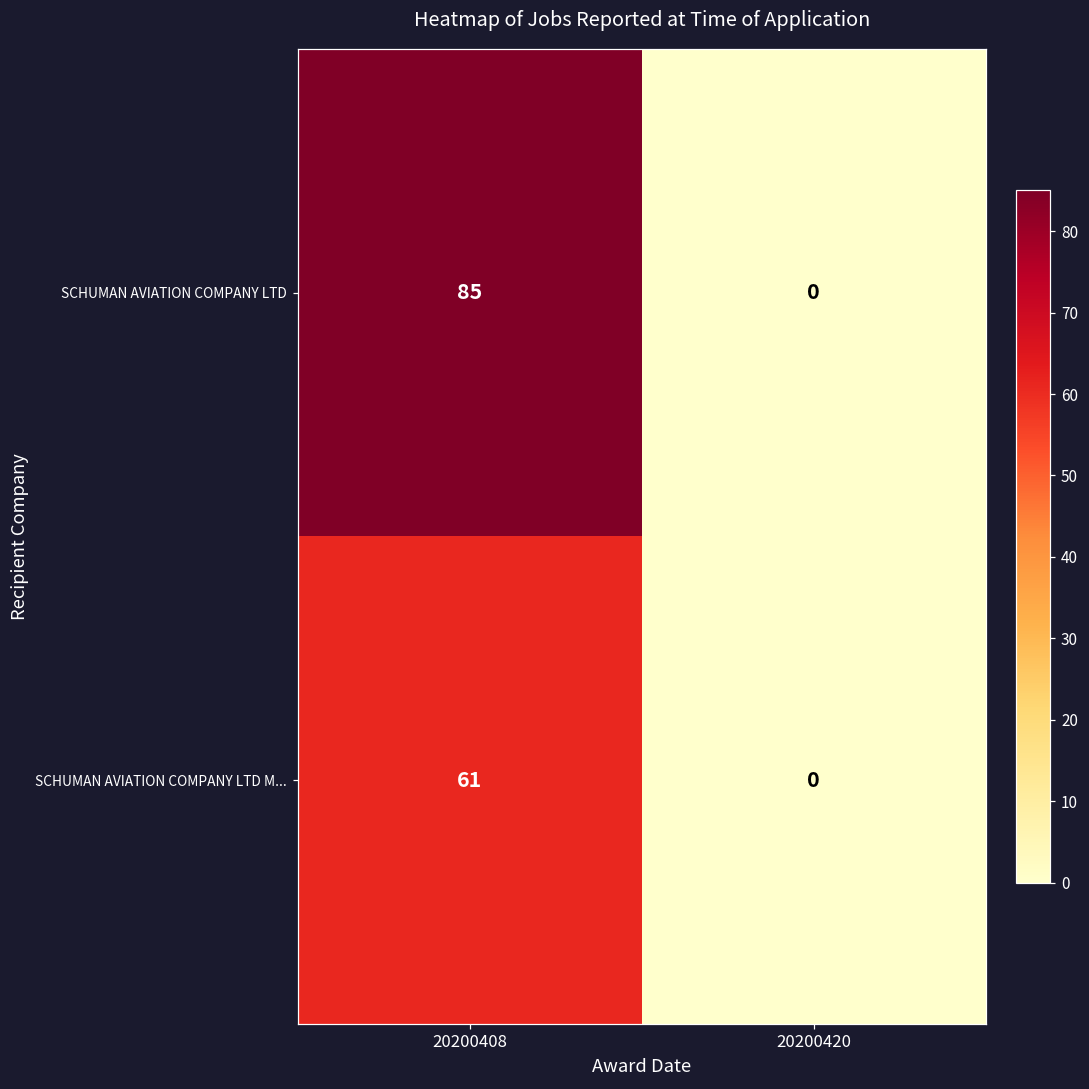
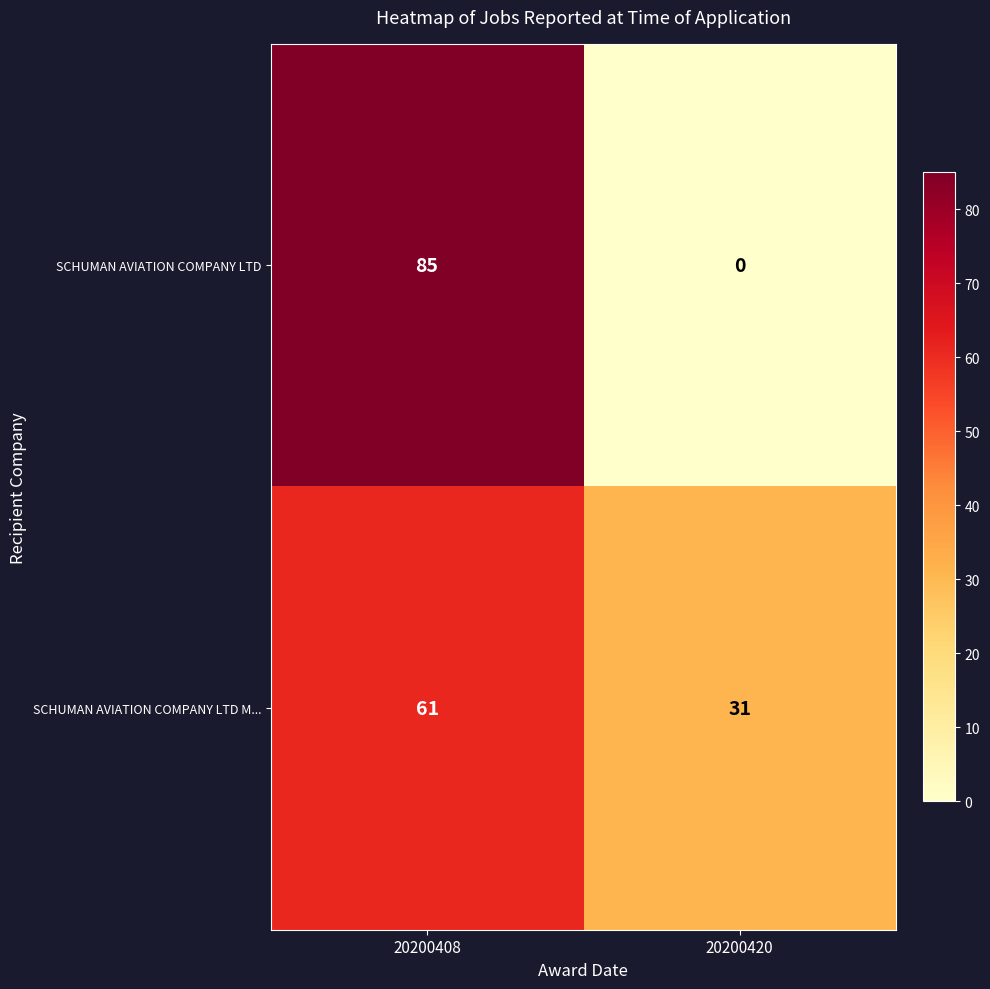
SCHUMAN AVIATION COMPANY LTD M..., 20200420: 0 -> 31
